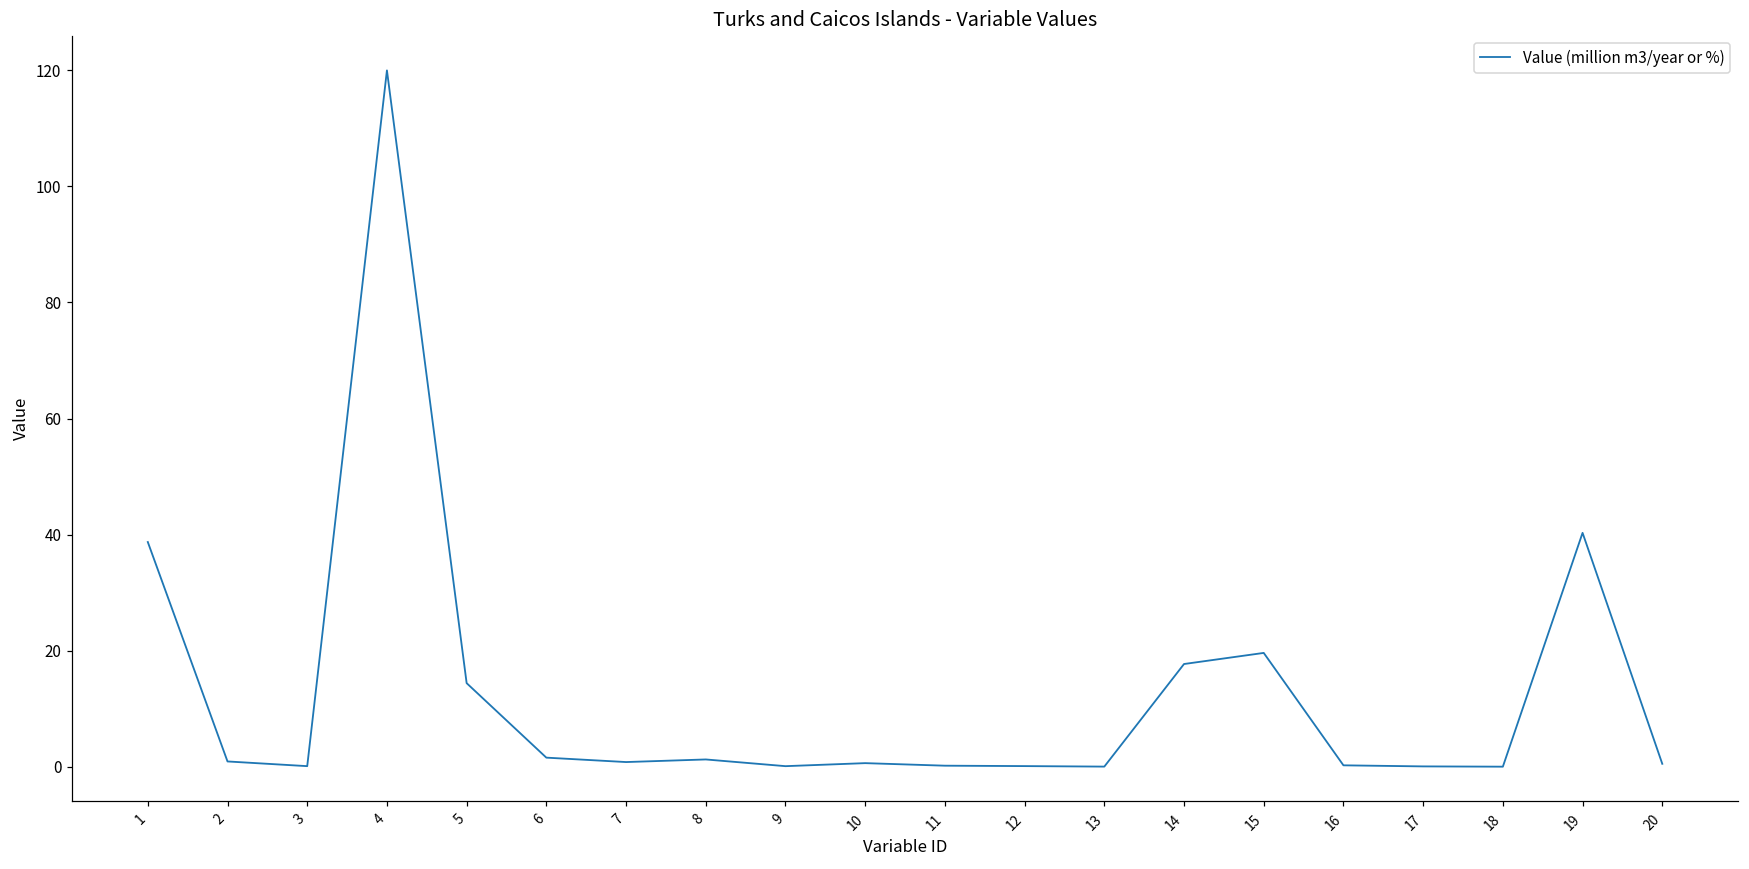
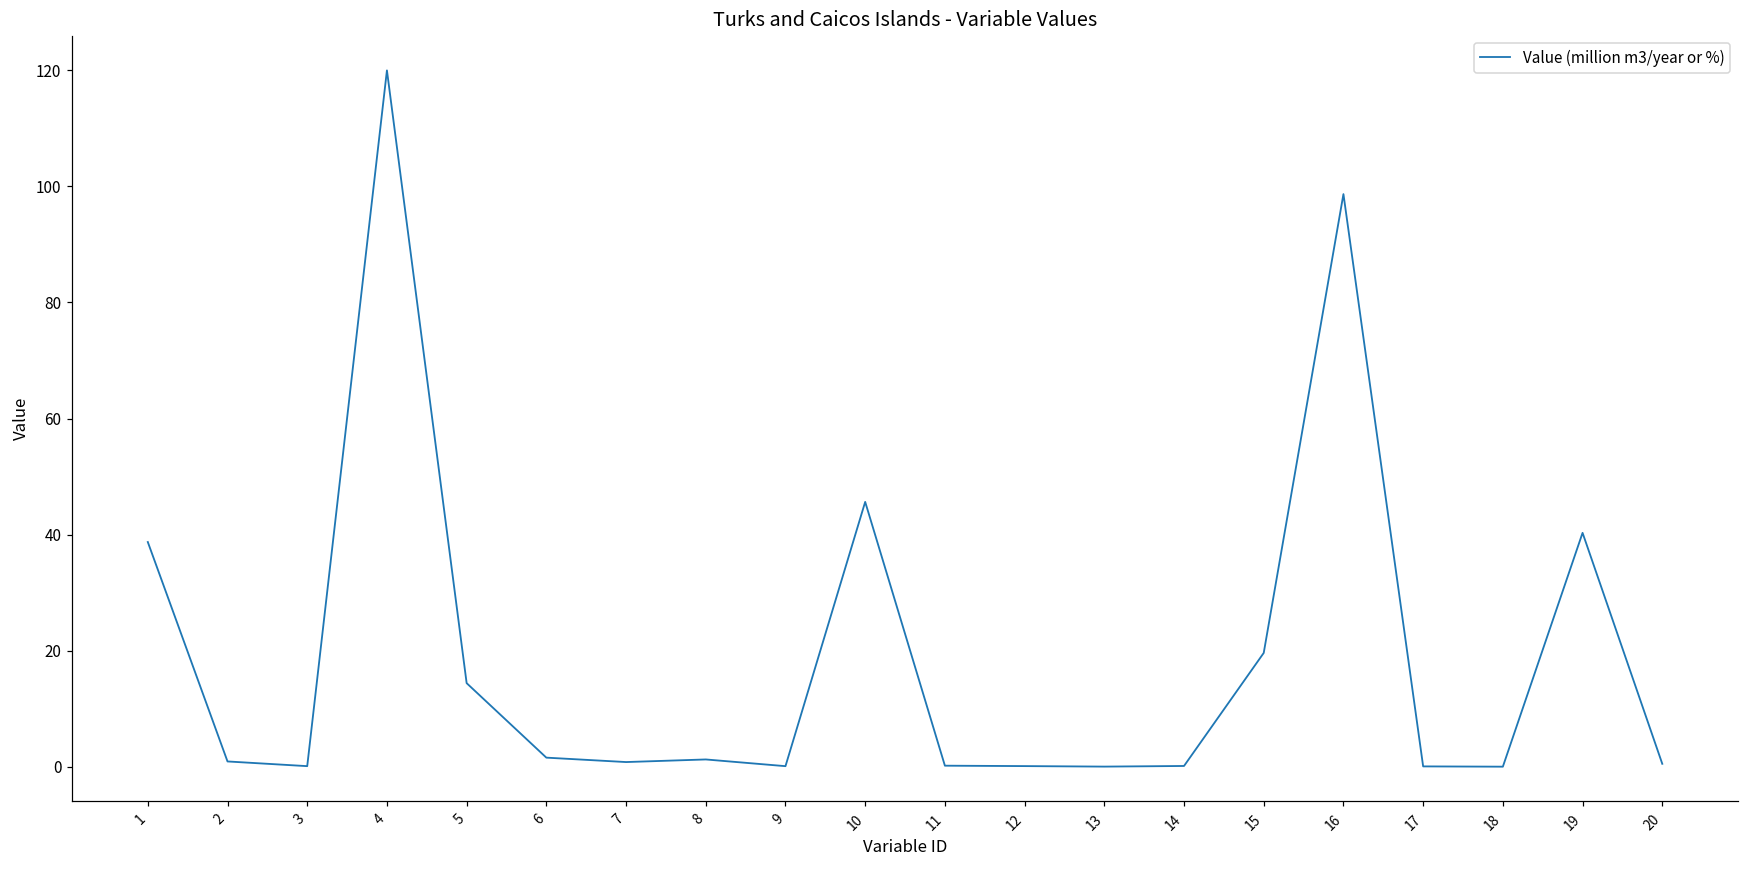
10: 1 -> 46
14: 18 -> 0
16: 0 -> 99
